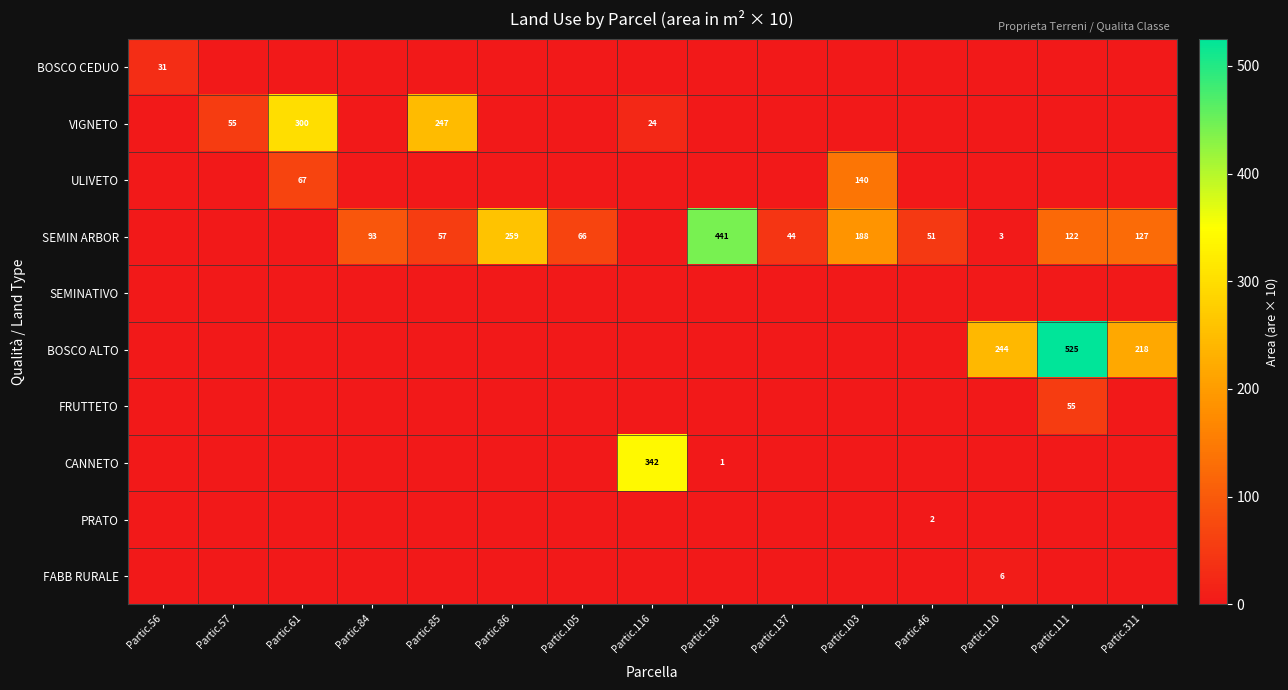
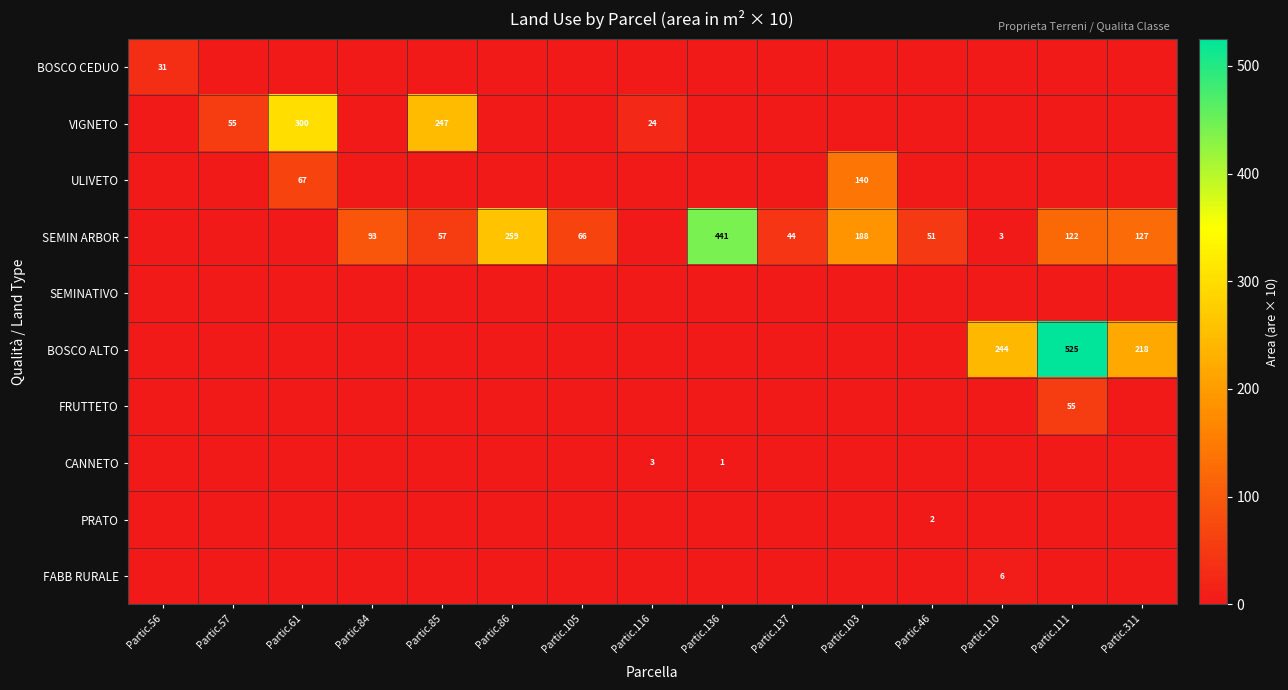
CANNETO, Partic.116: 342 -> 3
